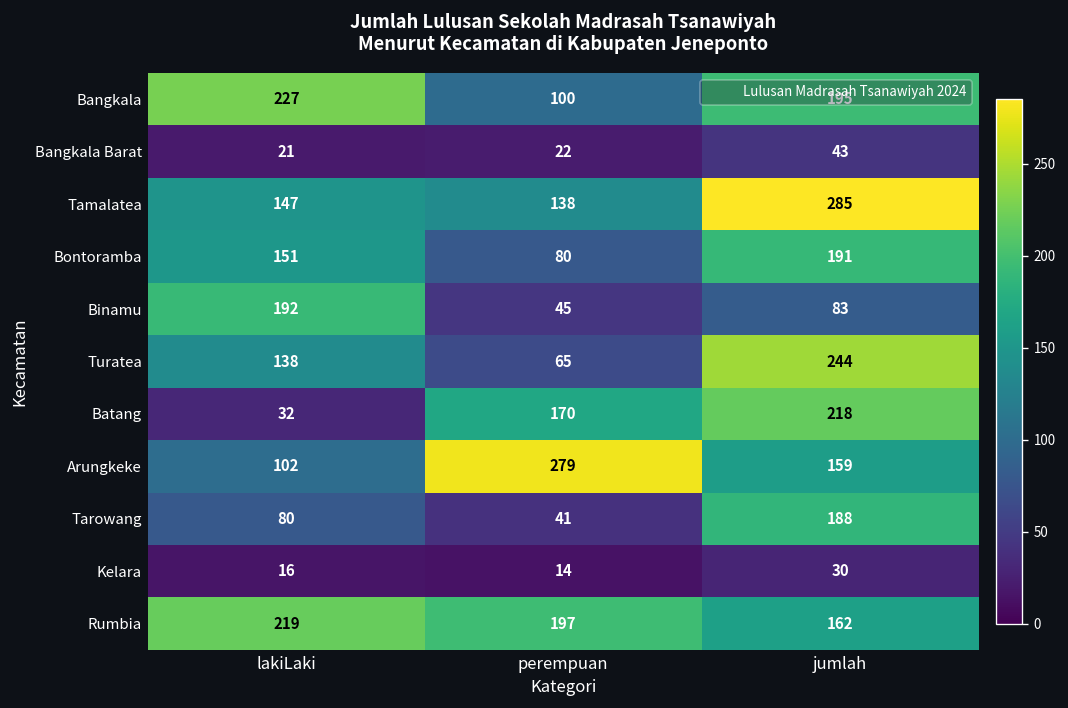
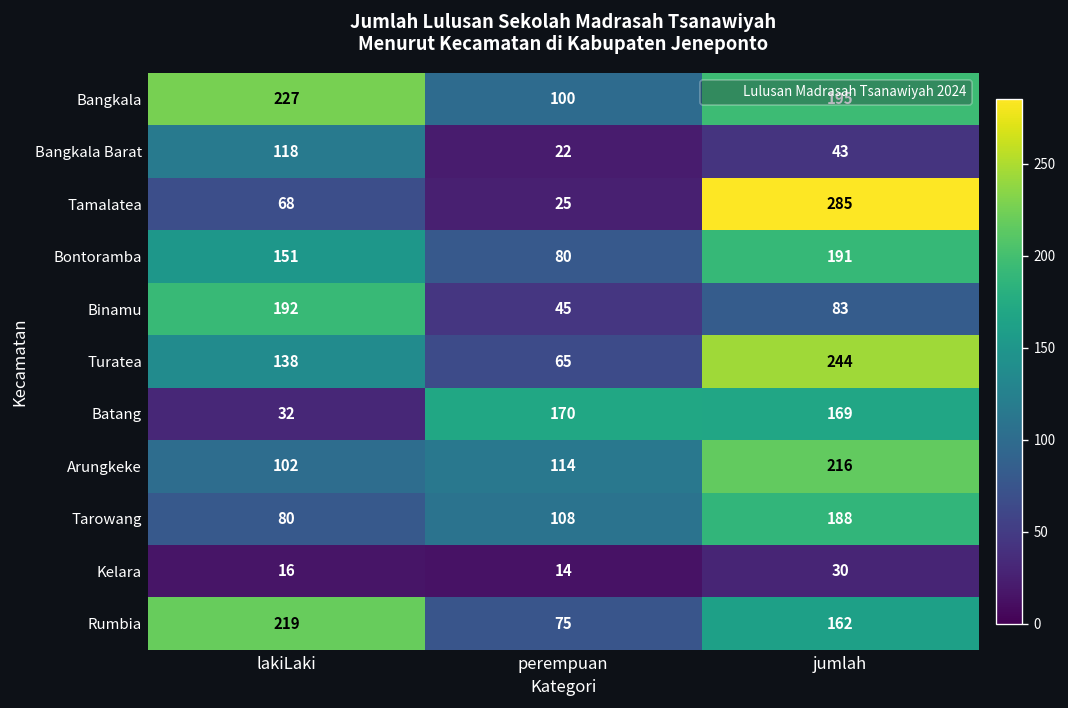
Bangkala Barat, lakiLaki: 21 -> 118
Tamalatea, lakiLaki: 147 -> 68
Tamalatea, perempuan: 138 -> 25
Batang, jumlah: 218 -> 169
Arungkeke, perempuan: 279 -> 114
Arungkeke, jumlah: 159 -> 216
Tarowang, perempuan: 41 -> 108
Rumbia, perempuan: 197 -> 75
